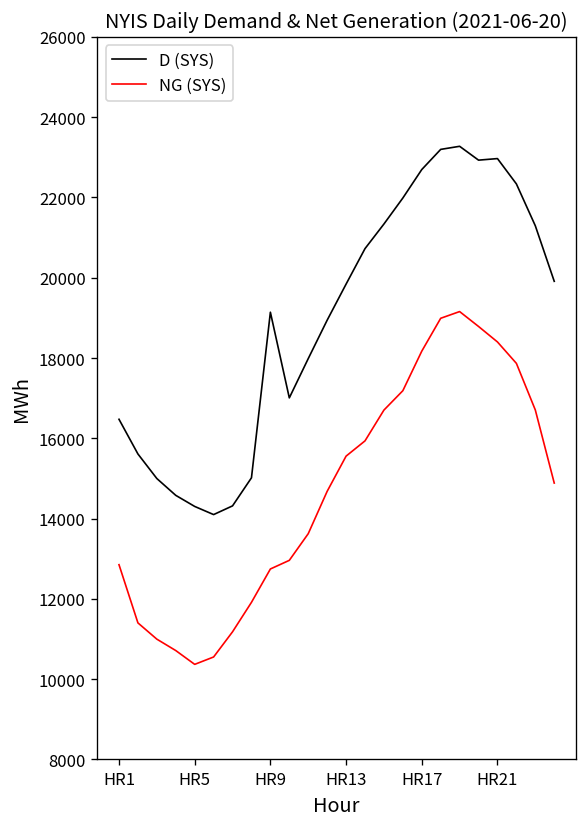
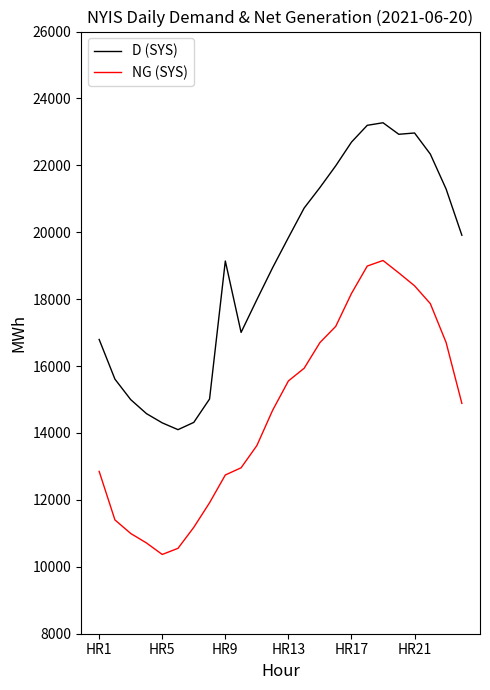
D (SYS), HR1: 16500 -> 16800
